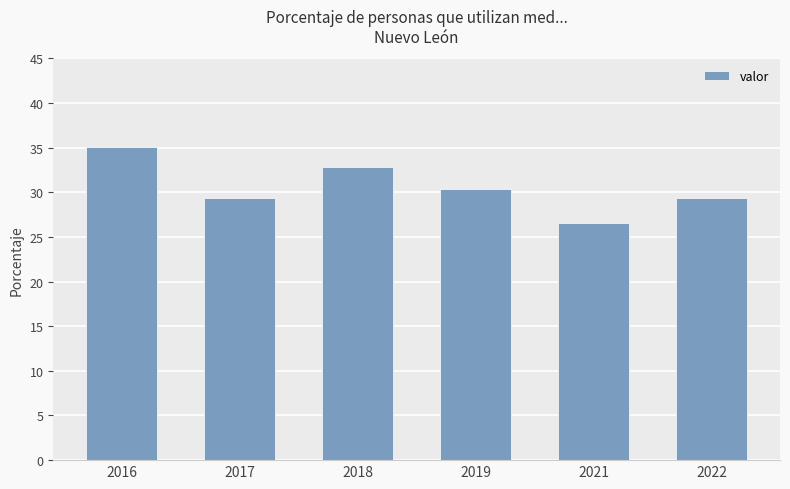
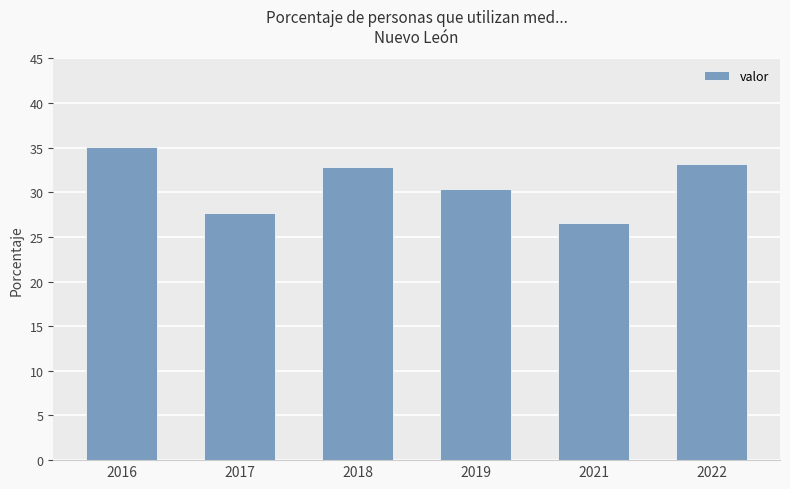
2017: 29 -> 28
2022: 29 -> 33
